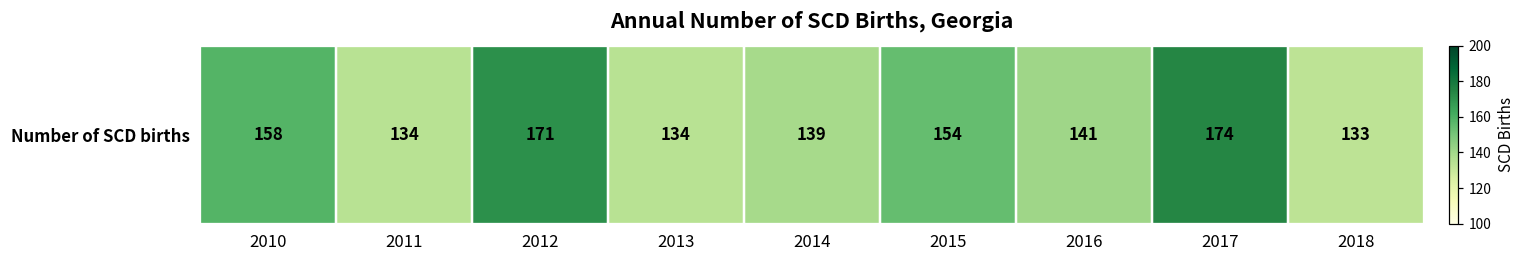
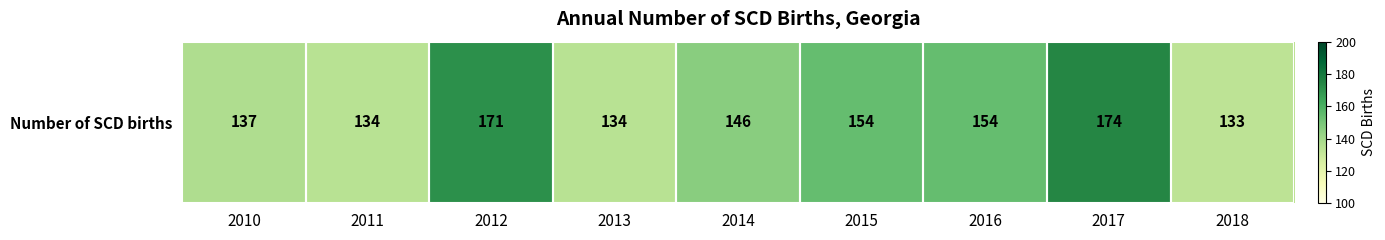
Number of SCD births, 2010: 158 -> 137
Number of SCD births, 2014: 139 -> 146
Number of SCD births, 2016: 141 -> 154
